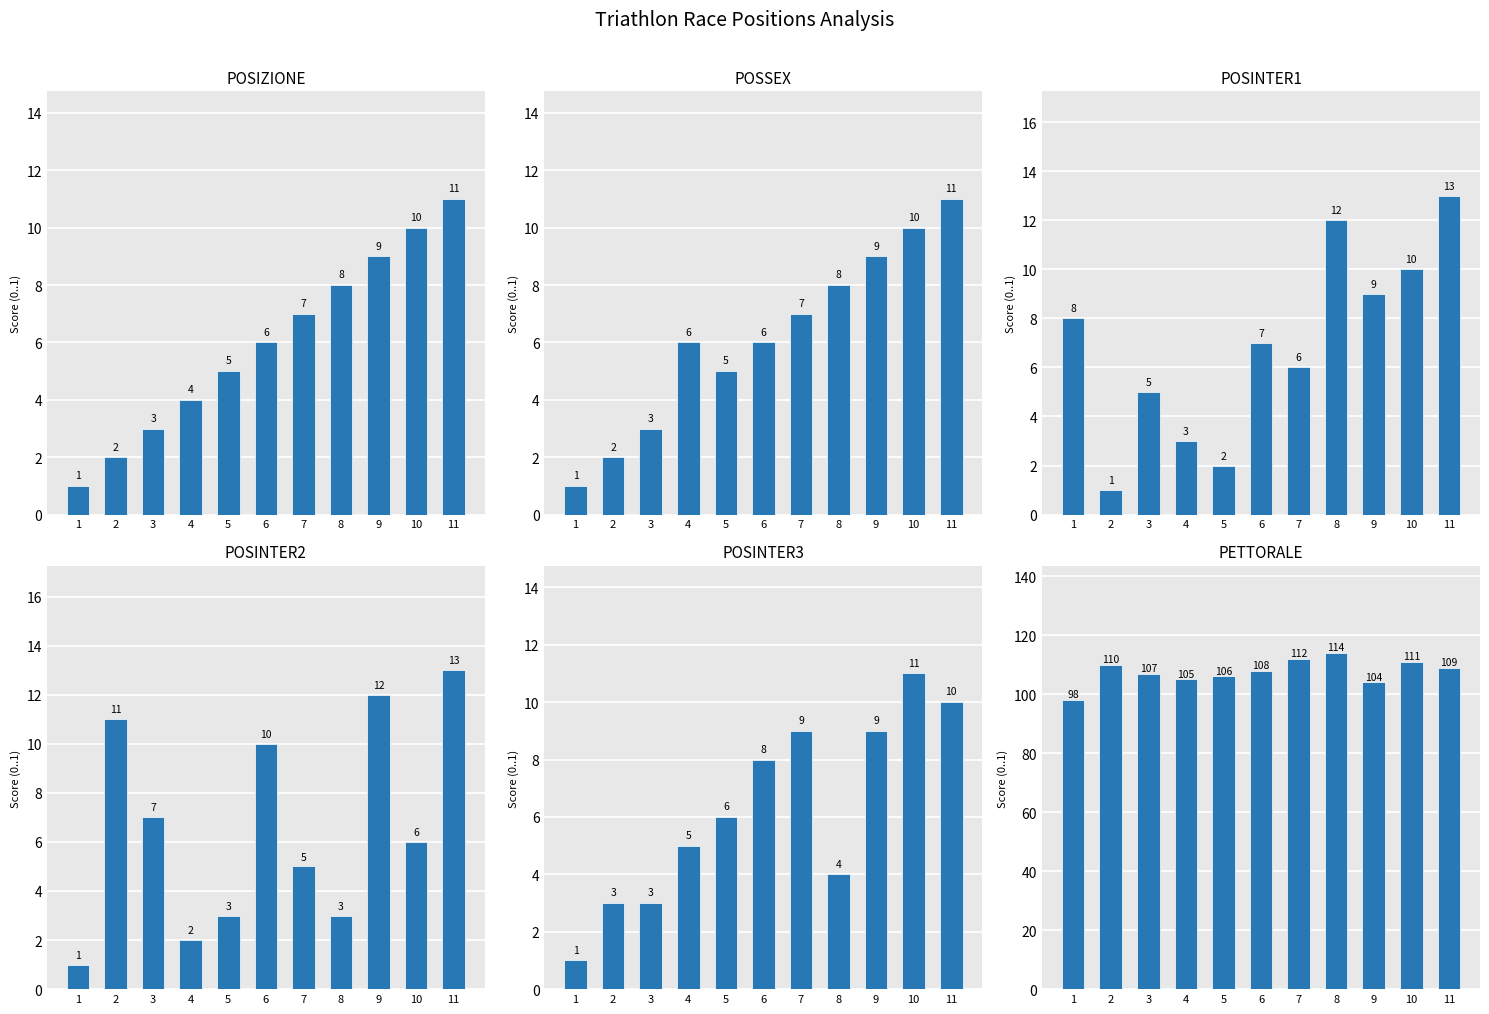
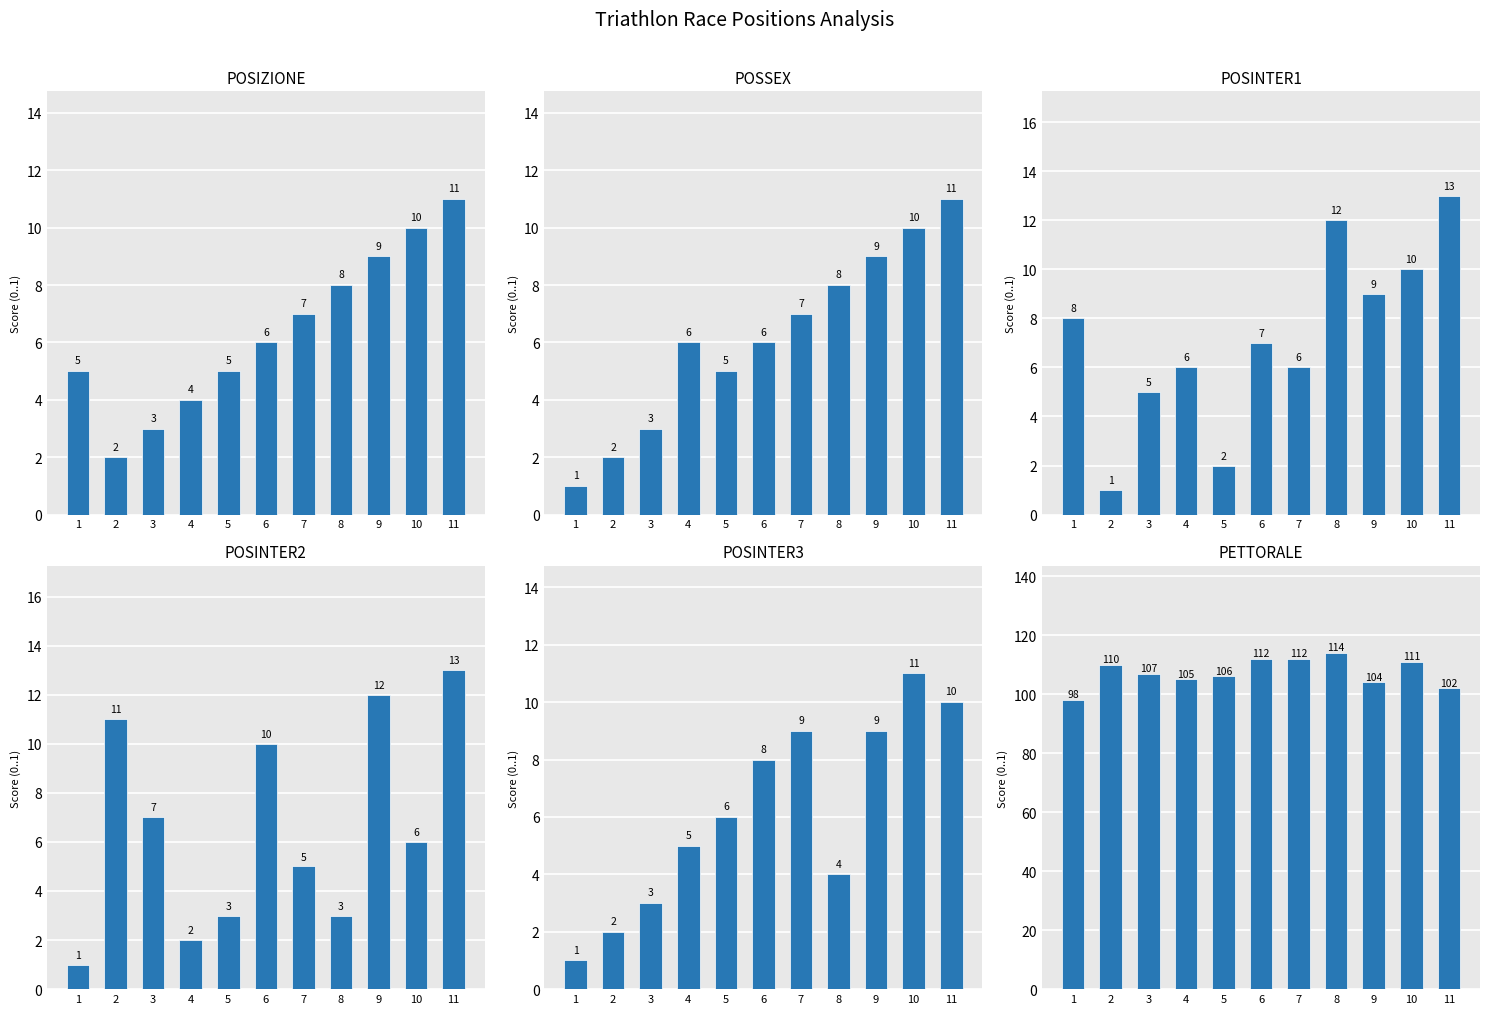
POSIZIONE, 1: 1 -> 5
POSINTER1, 4: 3 -> 6
POSINTER3, 2: 3 -> 2
PETTORALE, 6: 108 -> 112
PETTORALE, 11: 109 -> 102
